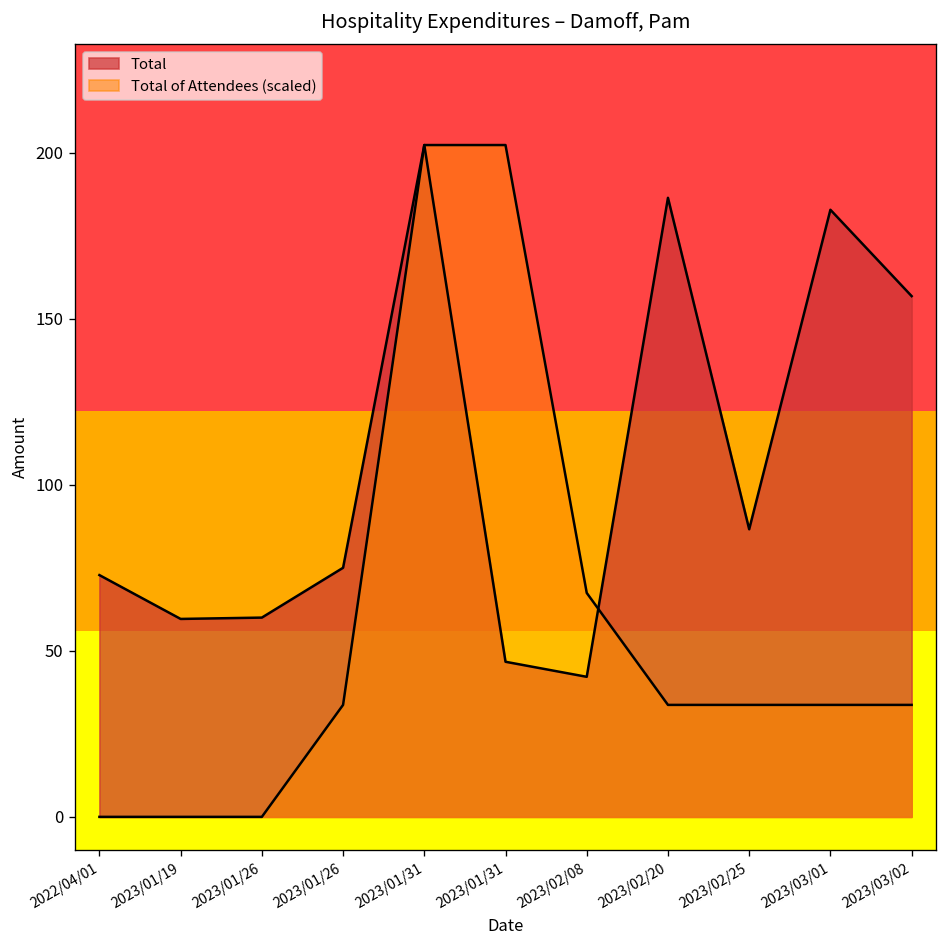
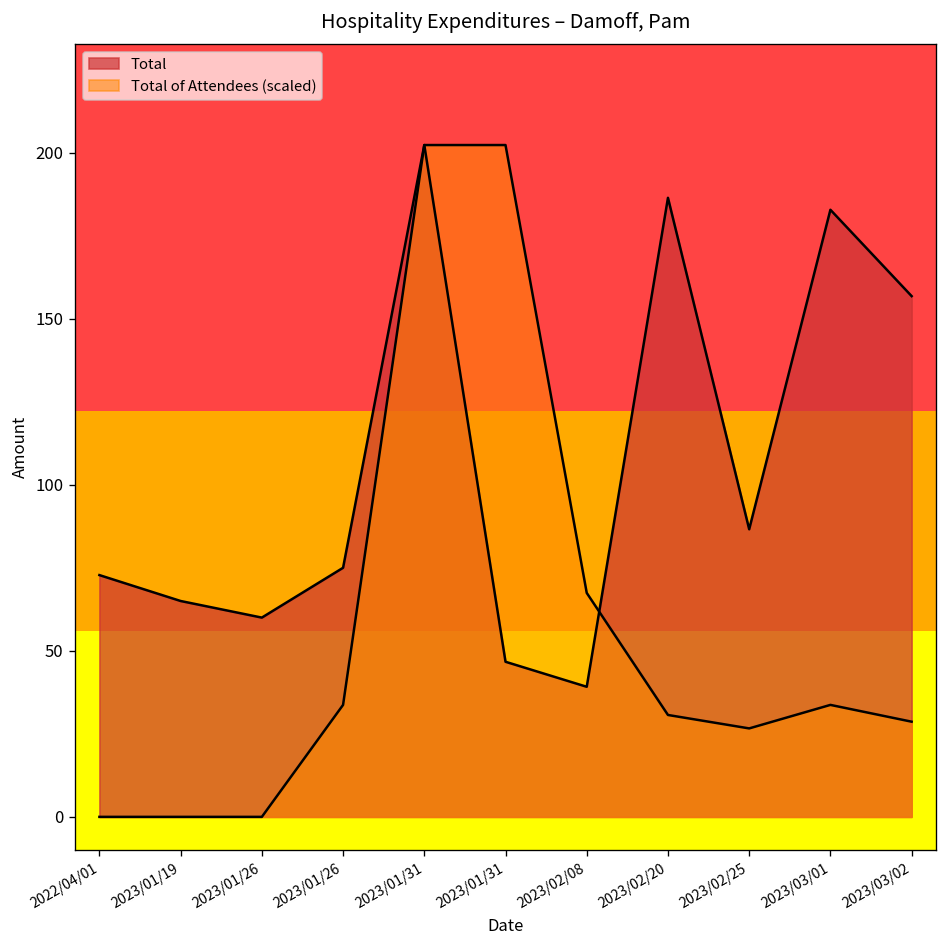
Total, 2023/01/19: 60 -> 65
Total, 2023/02/08: 42 -> 39
Total of Attendees (scaled), 2023/02/20: 34 -> 31
Total of Attendees (scaled), 2023/02/25: 34 -> 27
Total of Attendees (scaled), 2023/03/02: 34 -> 29
